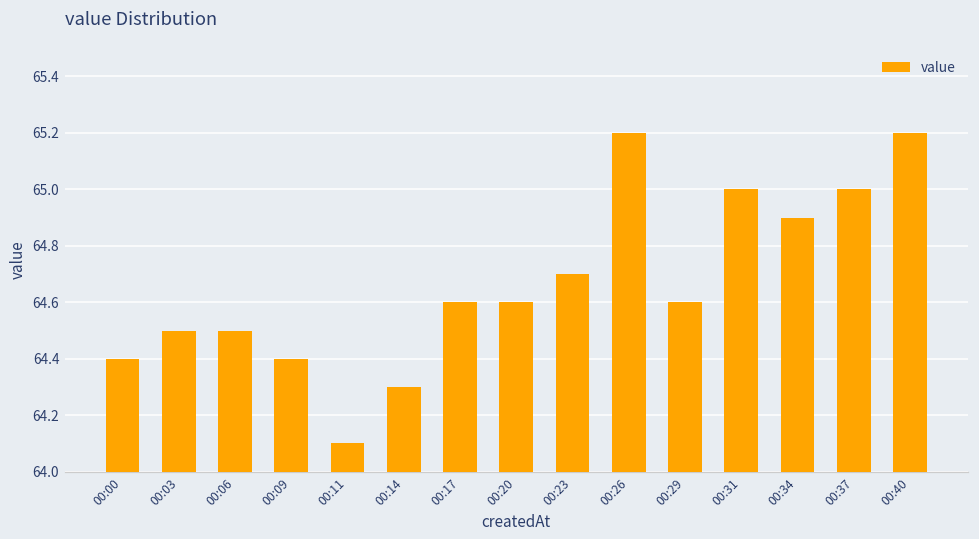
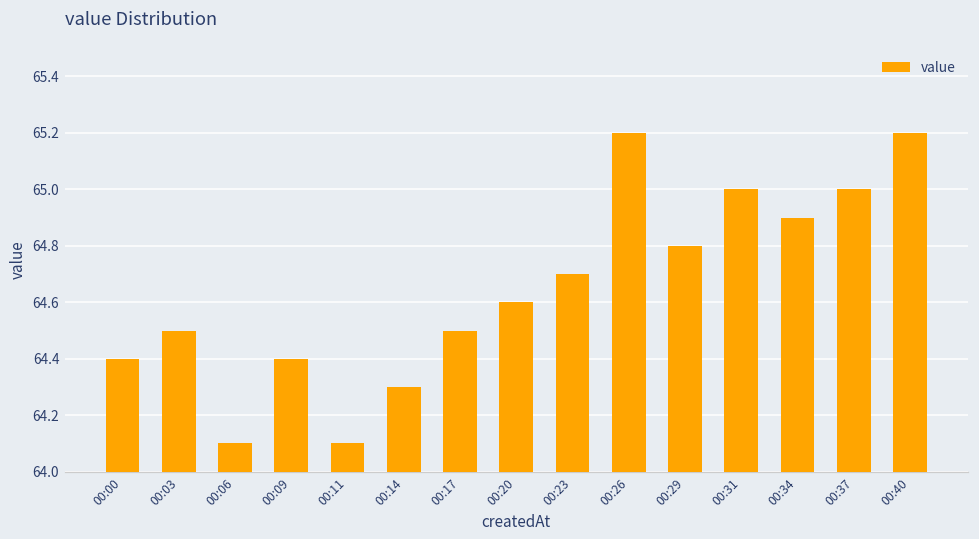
00:06: 64.5 -> 64.1
00:17: 64.6 -> 64.5
00:29: 64.6 -> 64.8
